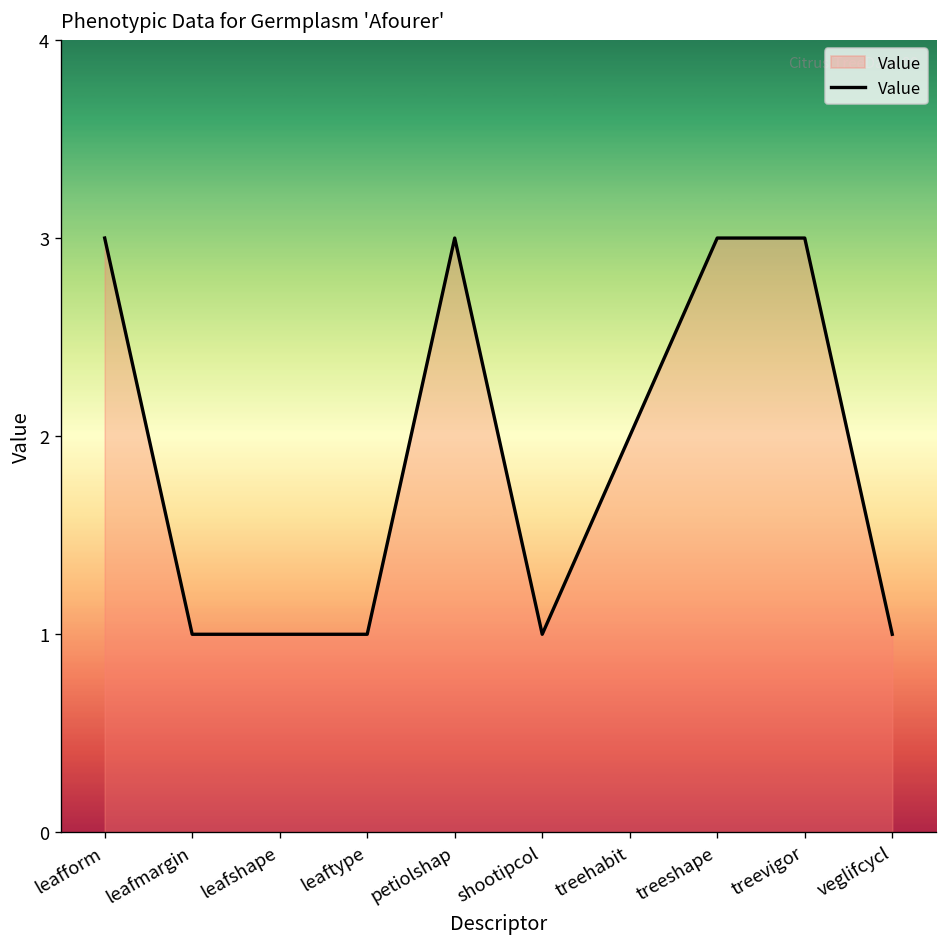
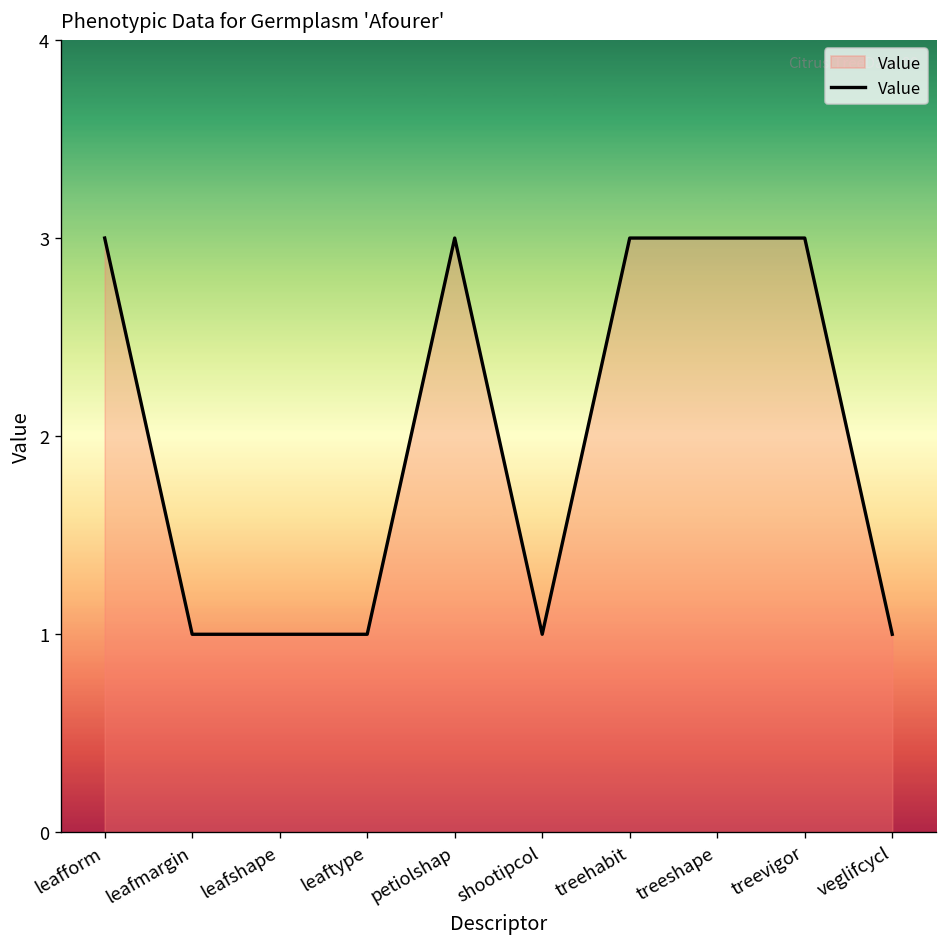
treehabit: 2 -> 3
